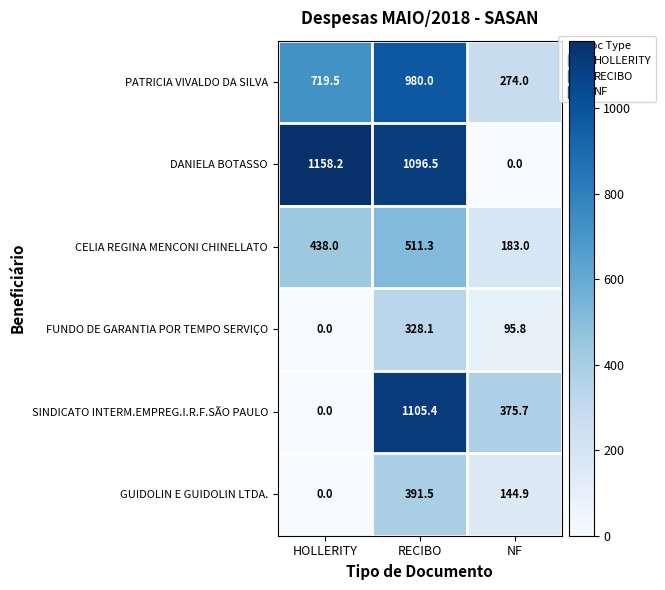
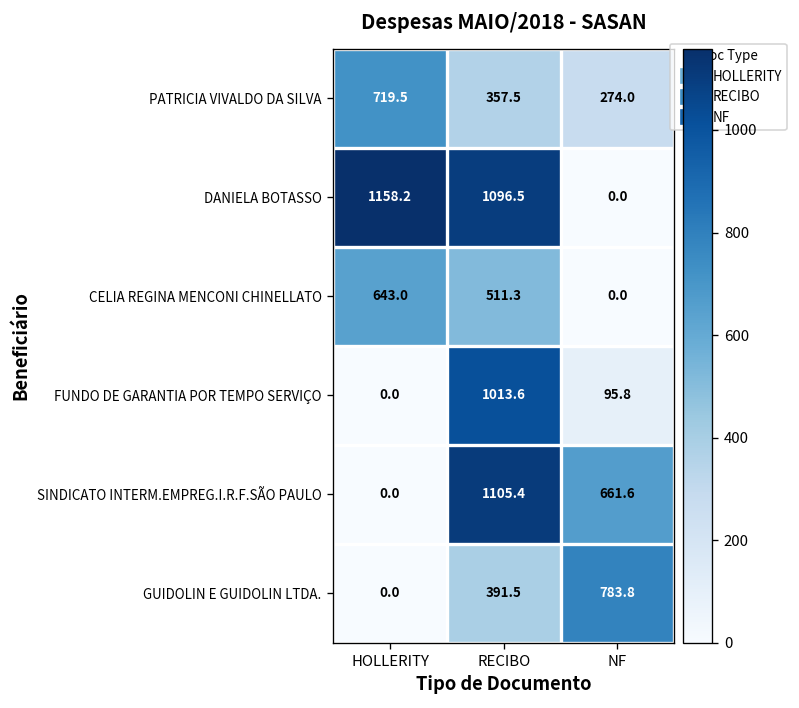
PATRICIA VIVALDO DA SILVA, RECIBO: 980.0 -> 357.5
CELIA REGINA MENCONI CHINELLATO, HOLLERITY: 438.0 -> 643.0
CELIA REGINA MENCONI CHINELLATO, NF: 183.0 -> 0.0
FUNDO DE GARANTIA POR TEMPO SERVIÇO, RECIBO: 328.1 -> 1013.6
SINDICATO INTERM.EMPREG.I.R.F.SÃO PAULO, NF: 375.7 -> 661.6
GUIDOLIN E GUIDOLIN LTDA., NF: 144.9 -> 783.8
